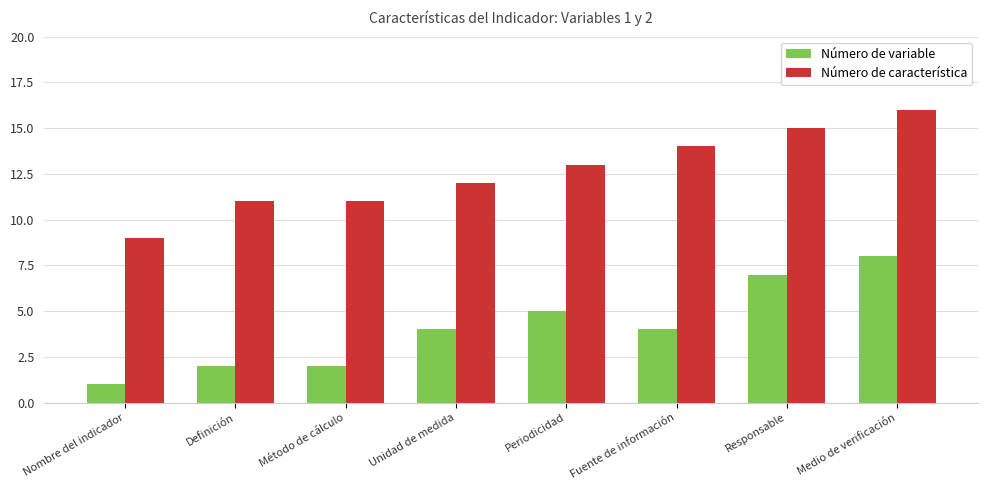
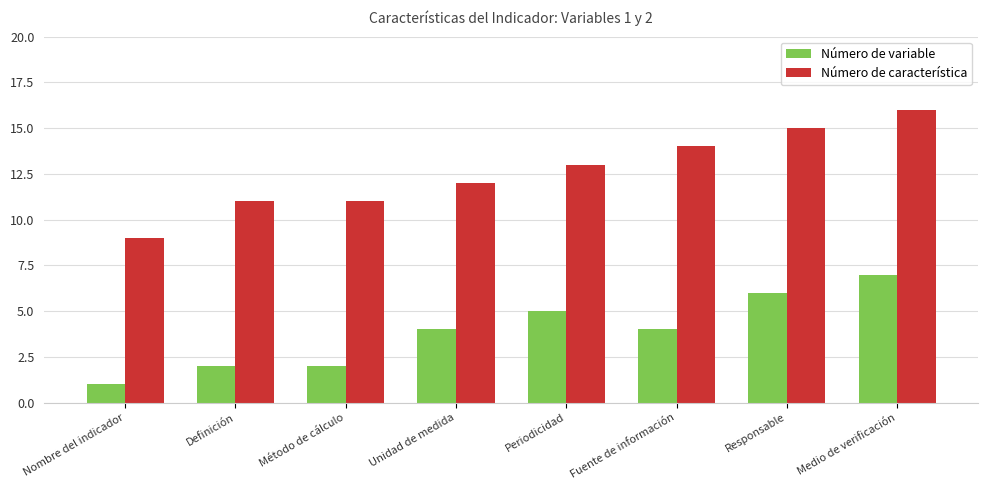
Número de variable, Responsable: 7 -> 6
Número de variable, Medio de verificación: 8 -> 7
